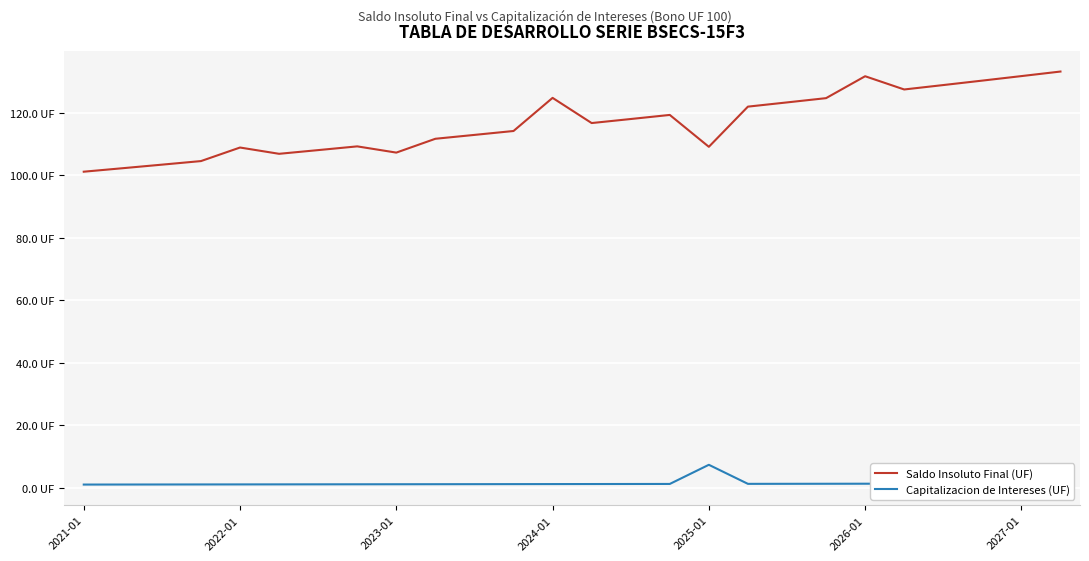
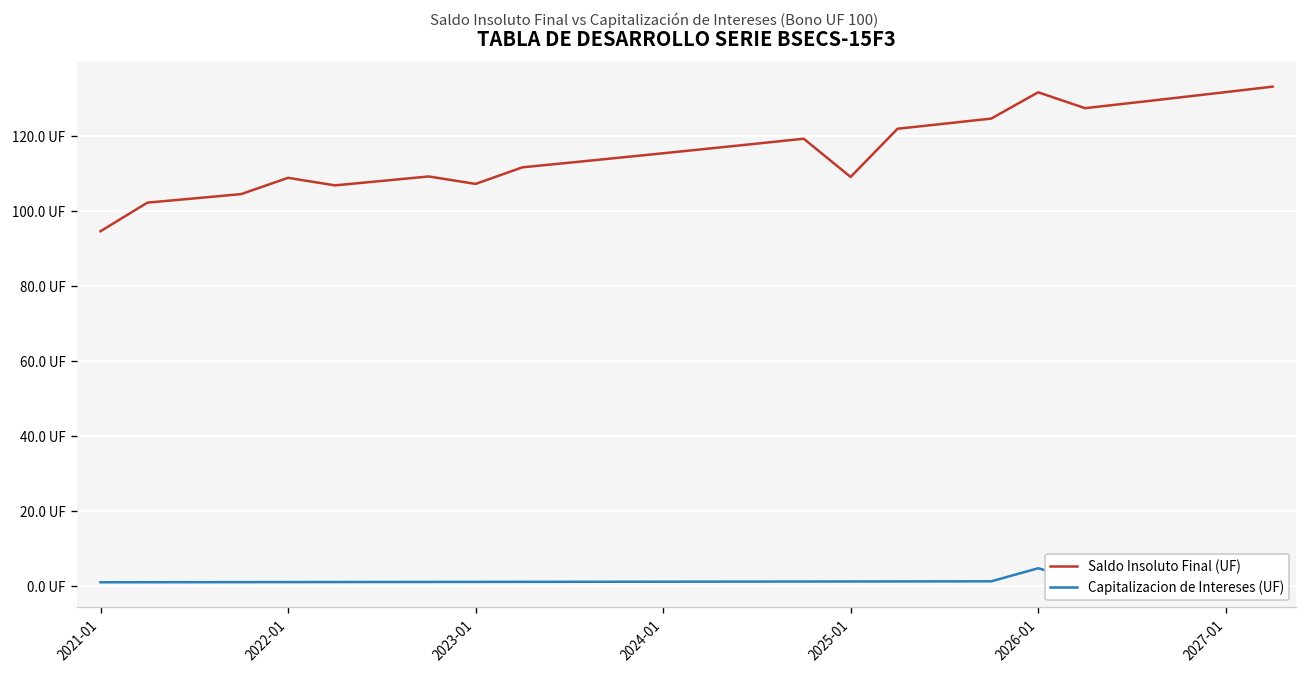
Saldo Insoluto Final (UF), 2021-01: 101 UF -> 95 UF
Saldo Insoluto Final (UF), 2024-01: 125 UF -> 115 UF
Capitalizacion de Intereses (UF), 2025-01: 7 UF -> 1 UF
Capitalizacion de Intereses (UF), 2026-01: 1 UF -> 5 UF
